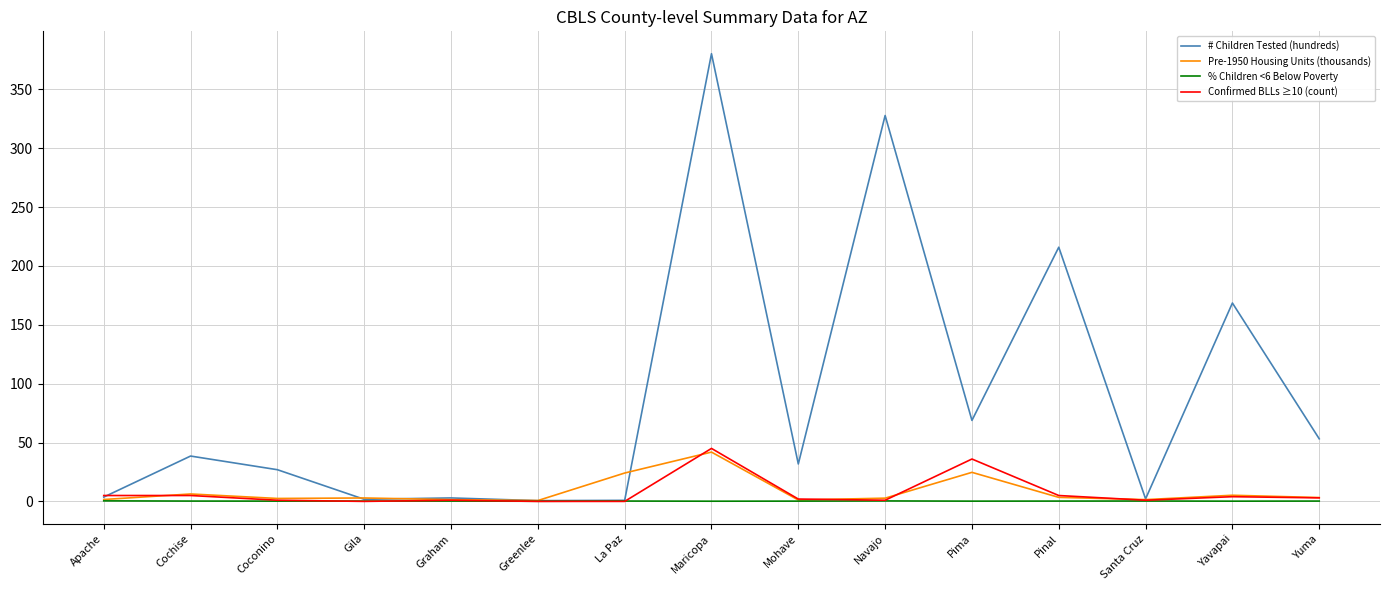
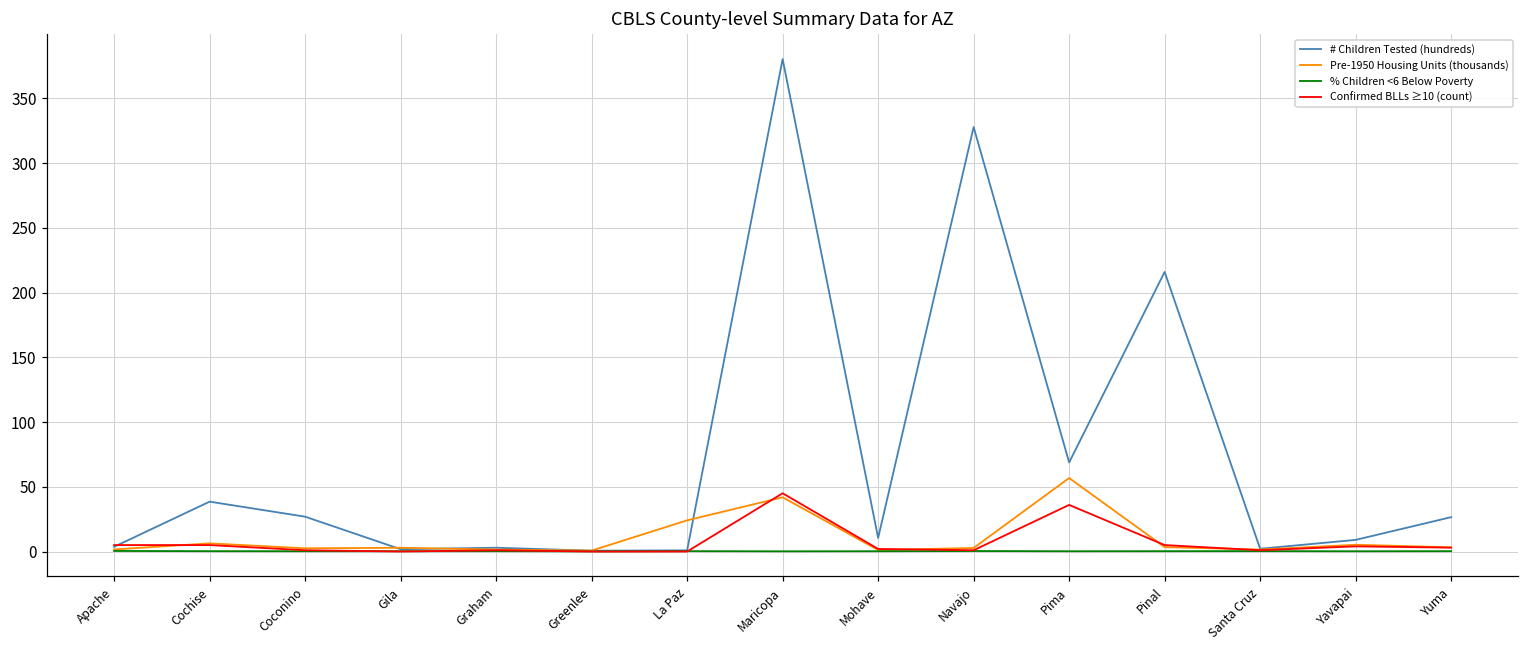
# Children Tested (hundreds), Mohave: 32 -> 11
Pre-1950 Housing Units (thousands), Pima: 25 -> 57
# Children Tested (hundreds), Yavapai: 169 -> 9
# Children Tested (hundreds), Yuma: 53 -> 27
